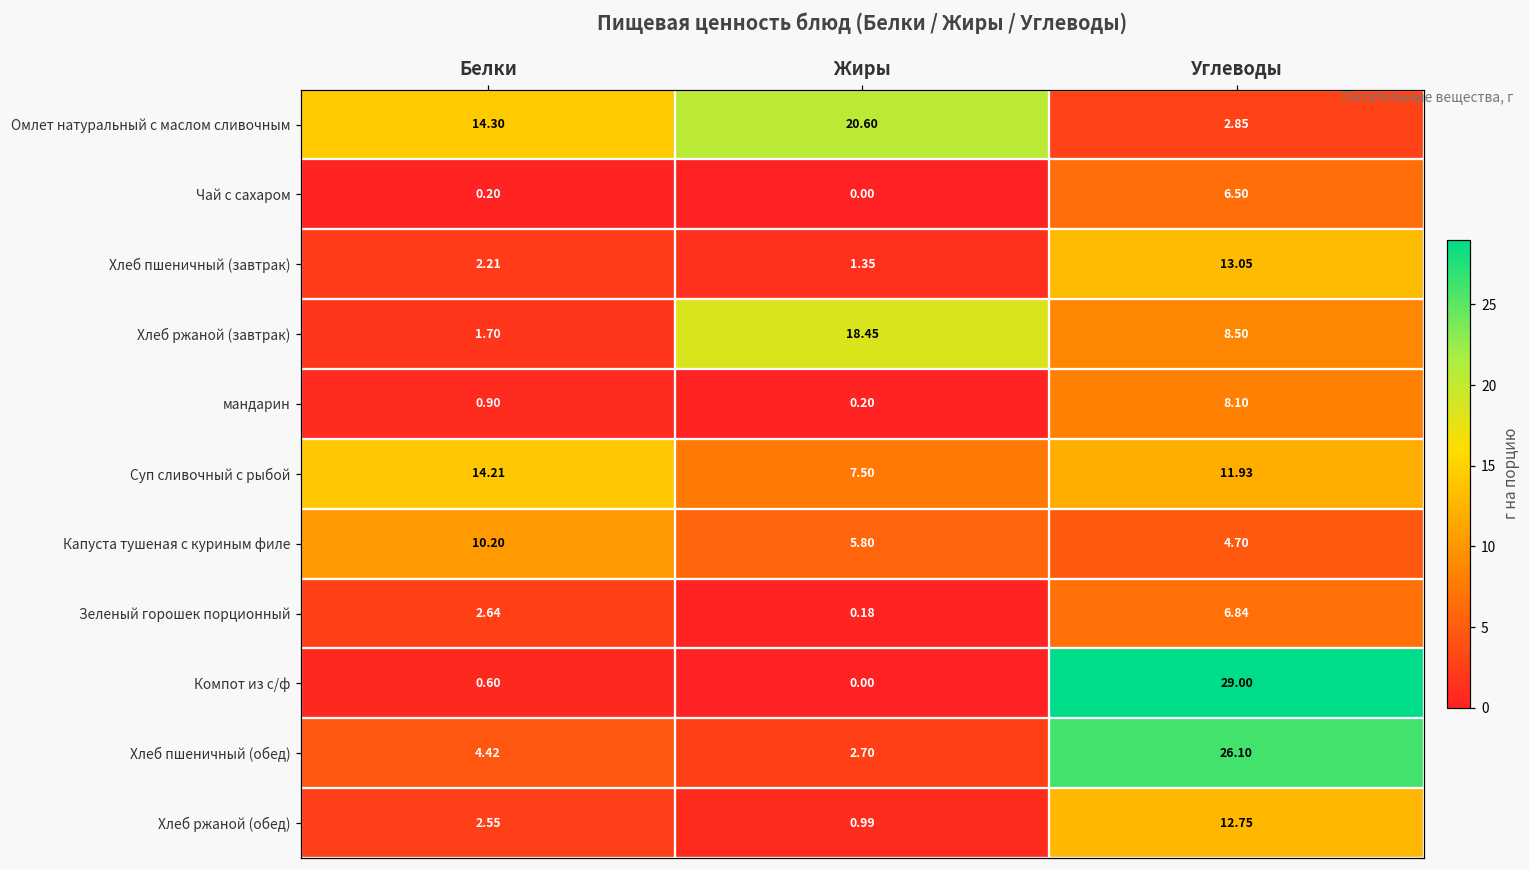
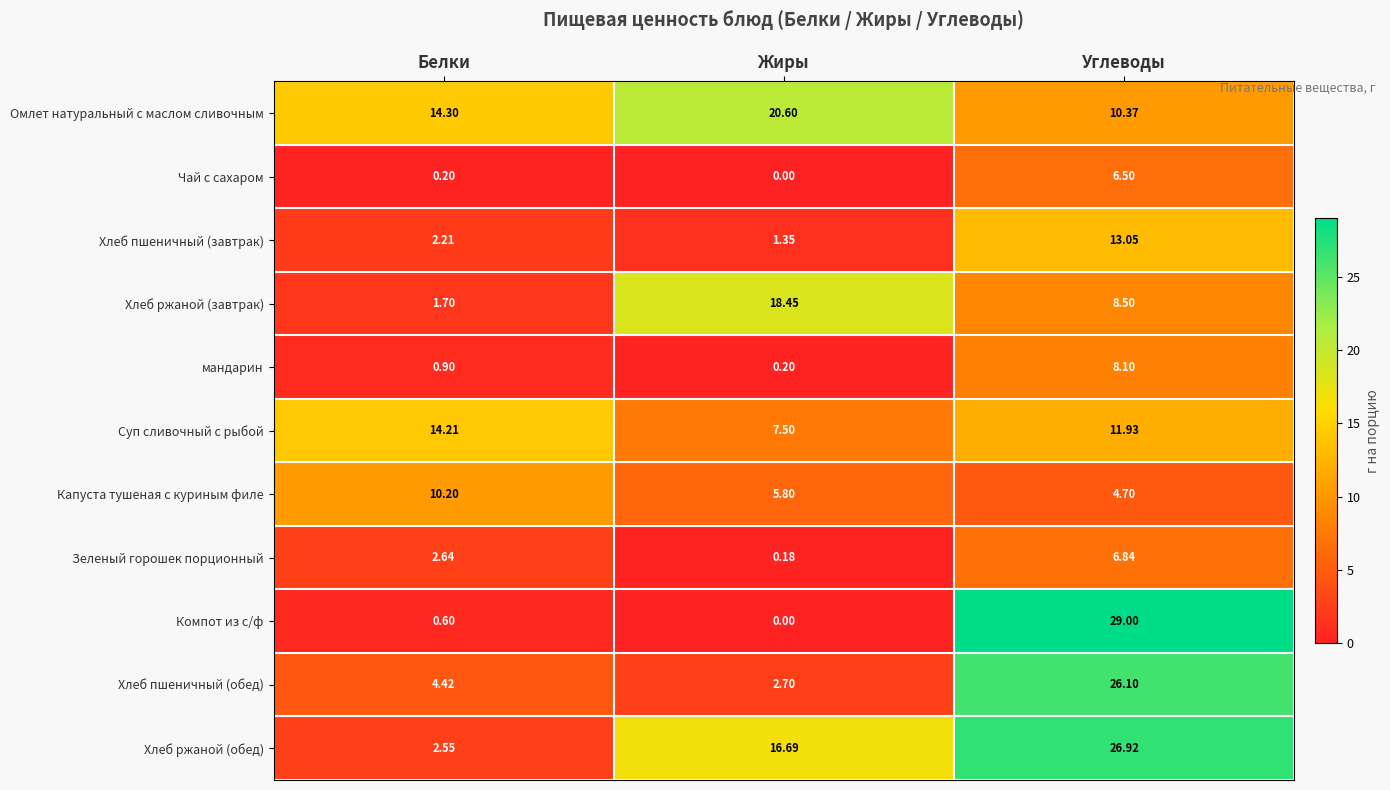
Омлет натуральный с маслом сливочным, Углеводы: 2.85 -> 10.37
Хлеб ржаной (обед), Жиры: 0.99 -> 16.69
Хлеб ржаной (обед), Углеводы: 12.75 -> 26.92
